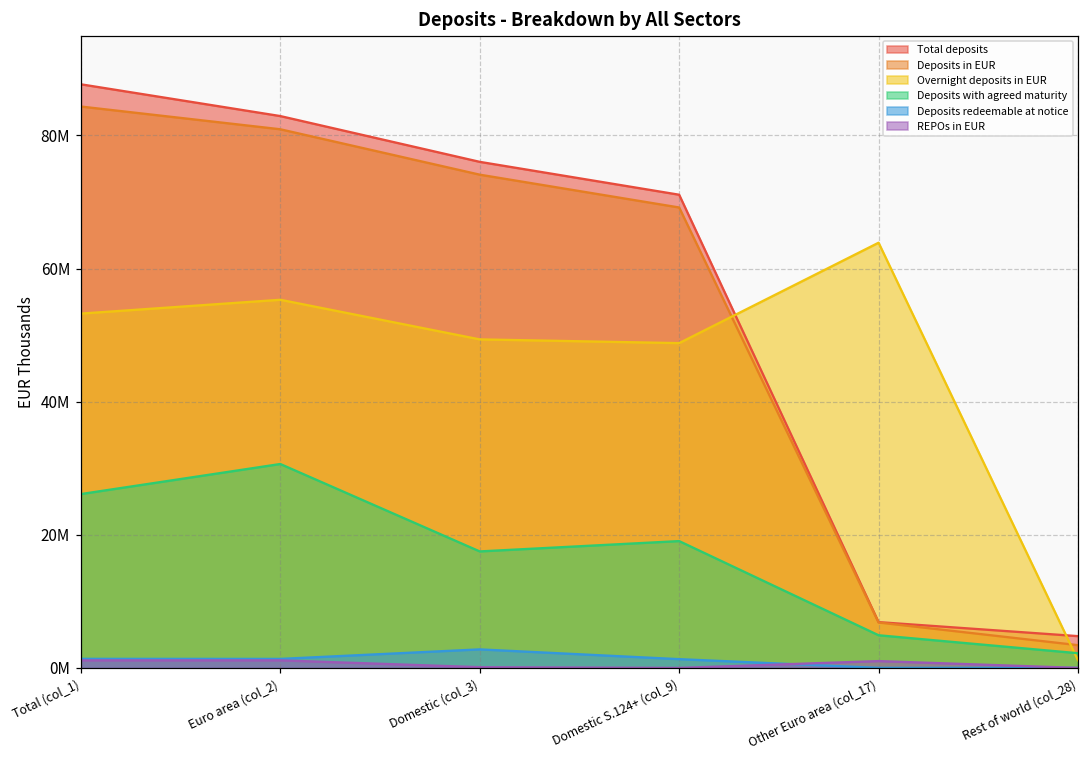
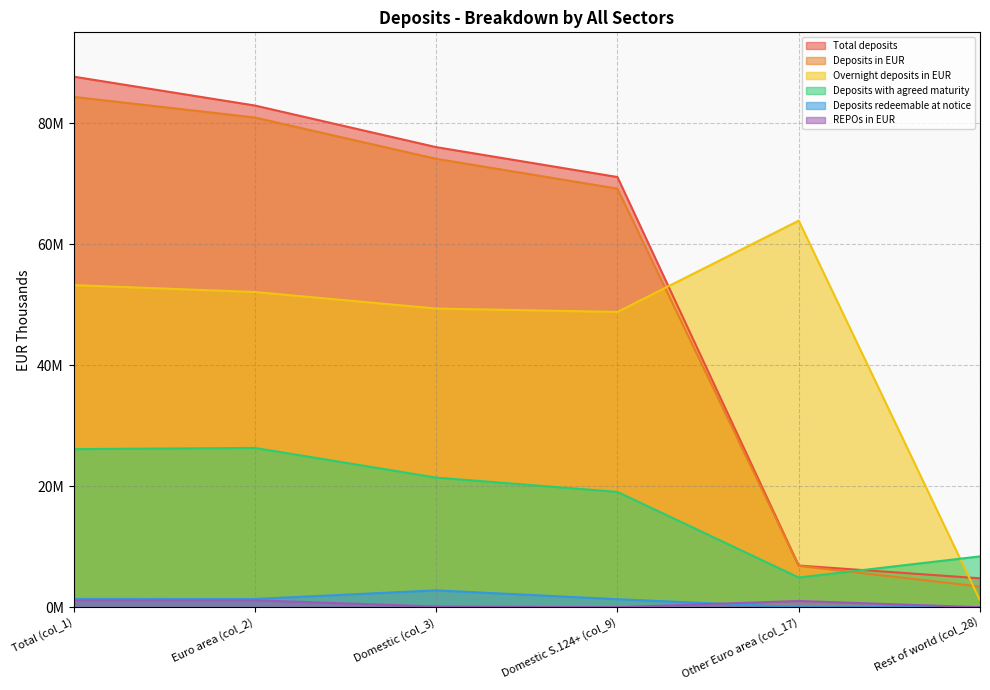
Overnight deposits in EUR, Euro area (col_2): 55000000 -> 52000000
Deposits with agreed maturity, Euro area (col_2): 31000000 -> 26000000
Deposits with agreed maturity, Domestic (col_3): 18000000 -> 21000000
Deposits with agreed maturity, Rest of world (col_28): 2000000 -> 8000000
